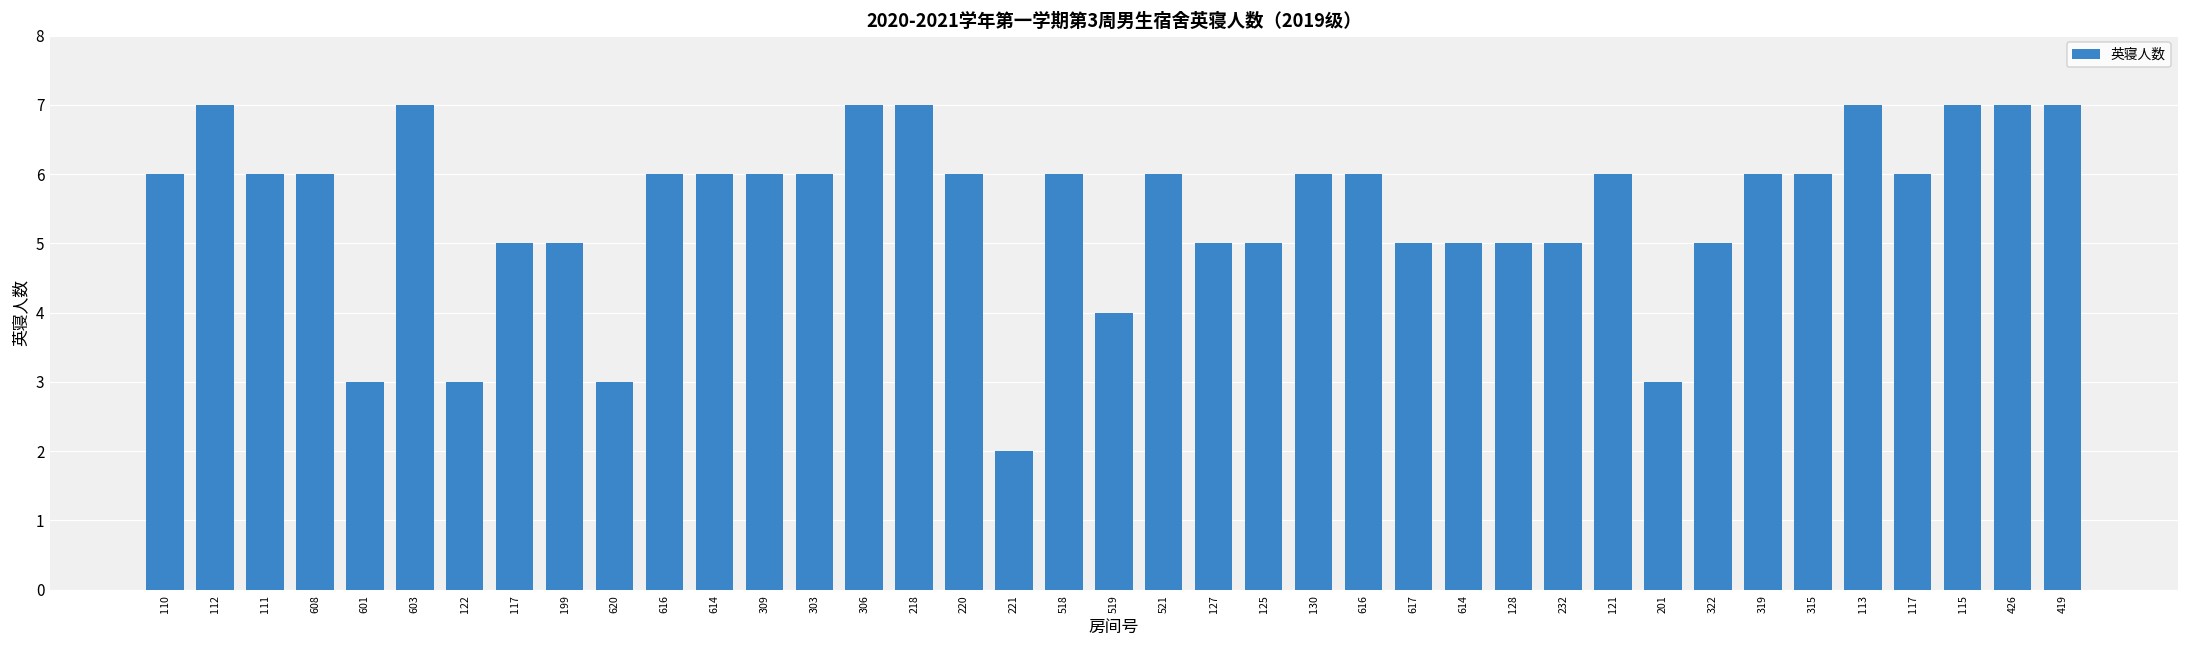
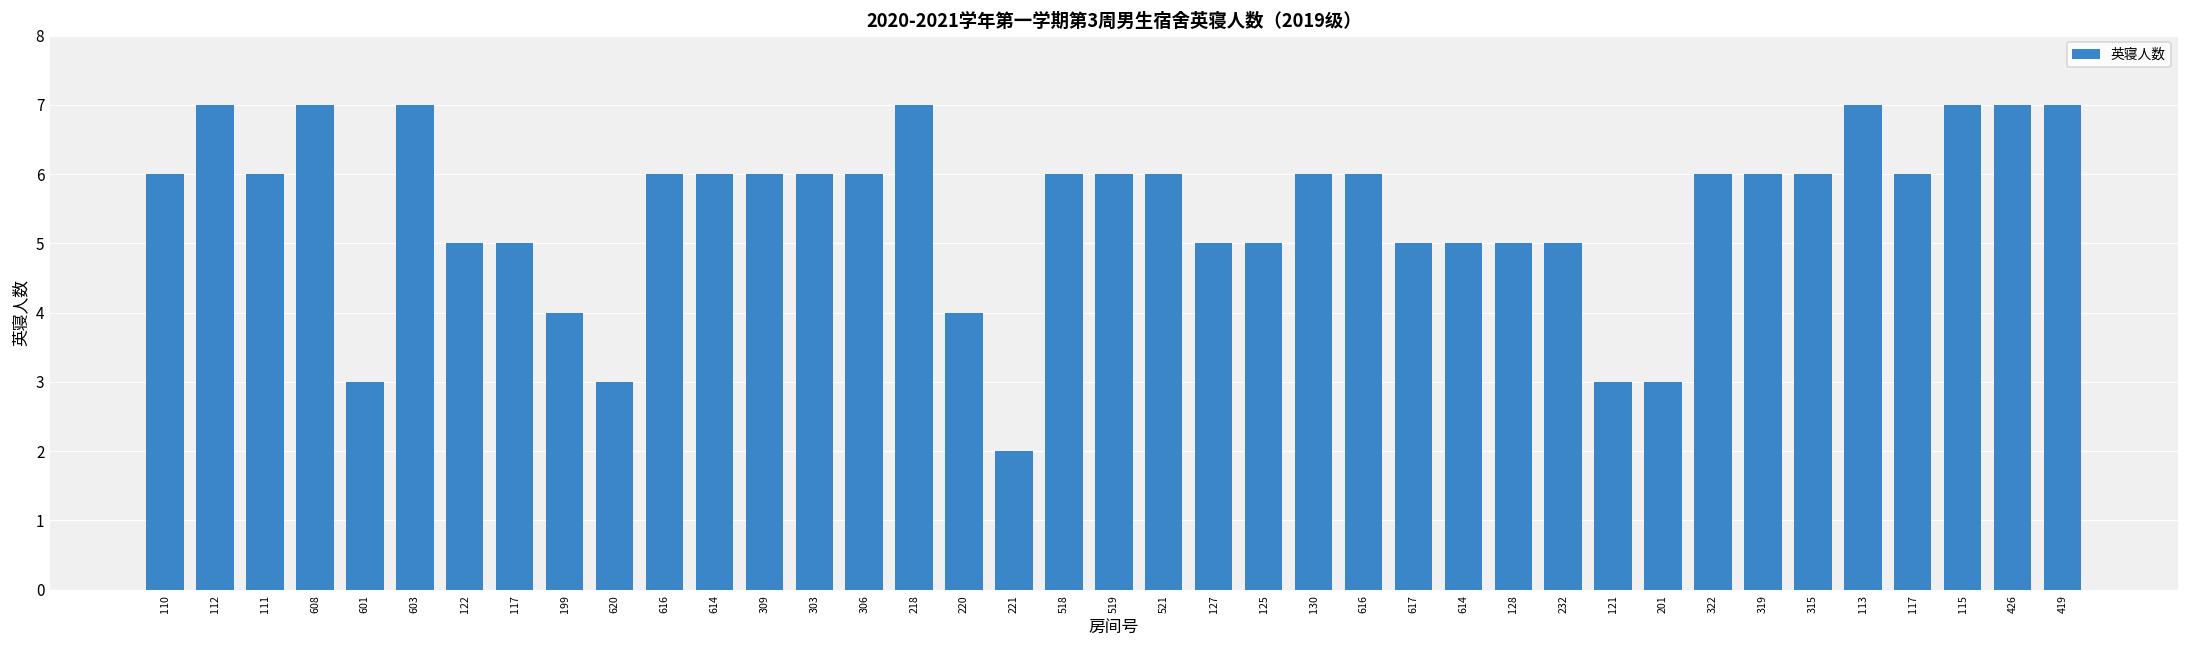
608: 6 -> 7
122: 3 -> 5
199: 5 -> 4
306: 7 -> 6
220: 6 -> 4
519: 4 -> 6
121: 6 -> 3
322: 5 -> 6
